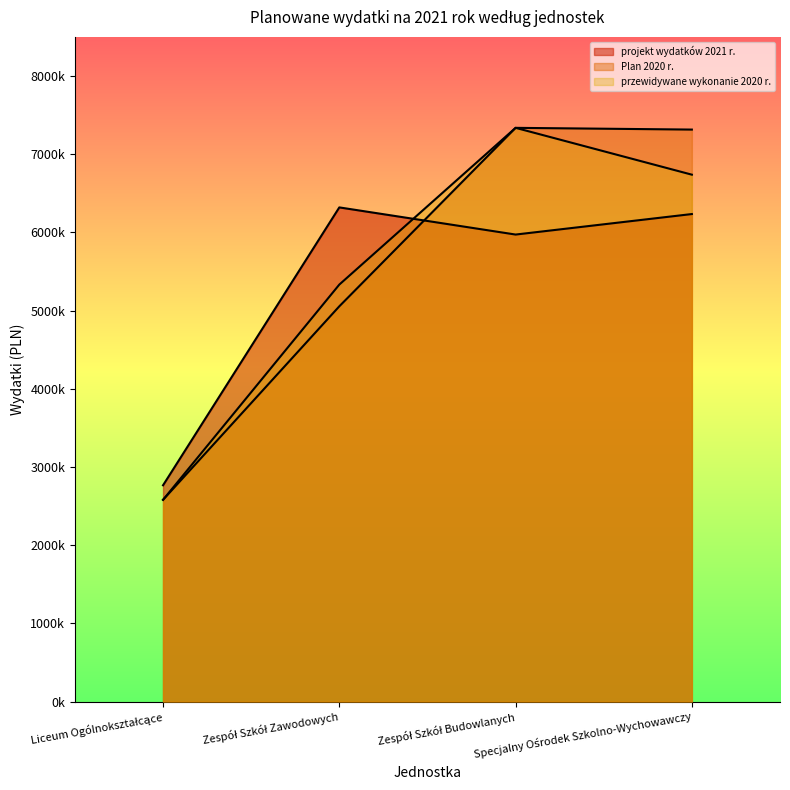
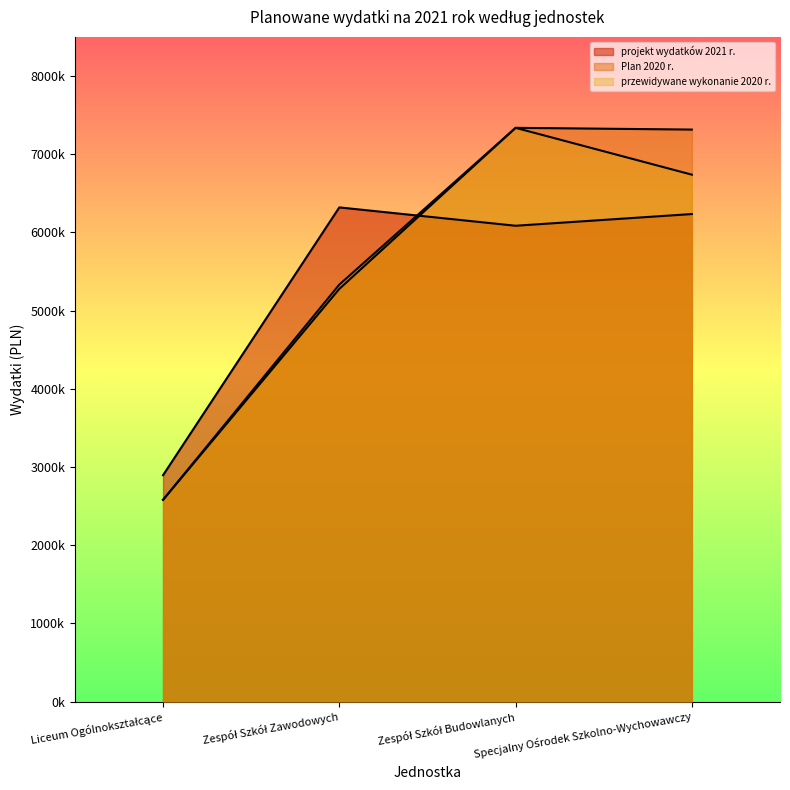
projekt wydatków 2021 r., Liceum Ogólnokształcące: 2800000 -> 2900000
Plan 2020 r., Zespół Szkół Zawodowych: 5100000 -> 5300000
projekt wydatków 2021 r., Zespół Szkół Budowlanych: 6000000 -> 6100000
